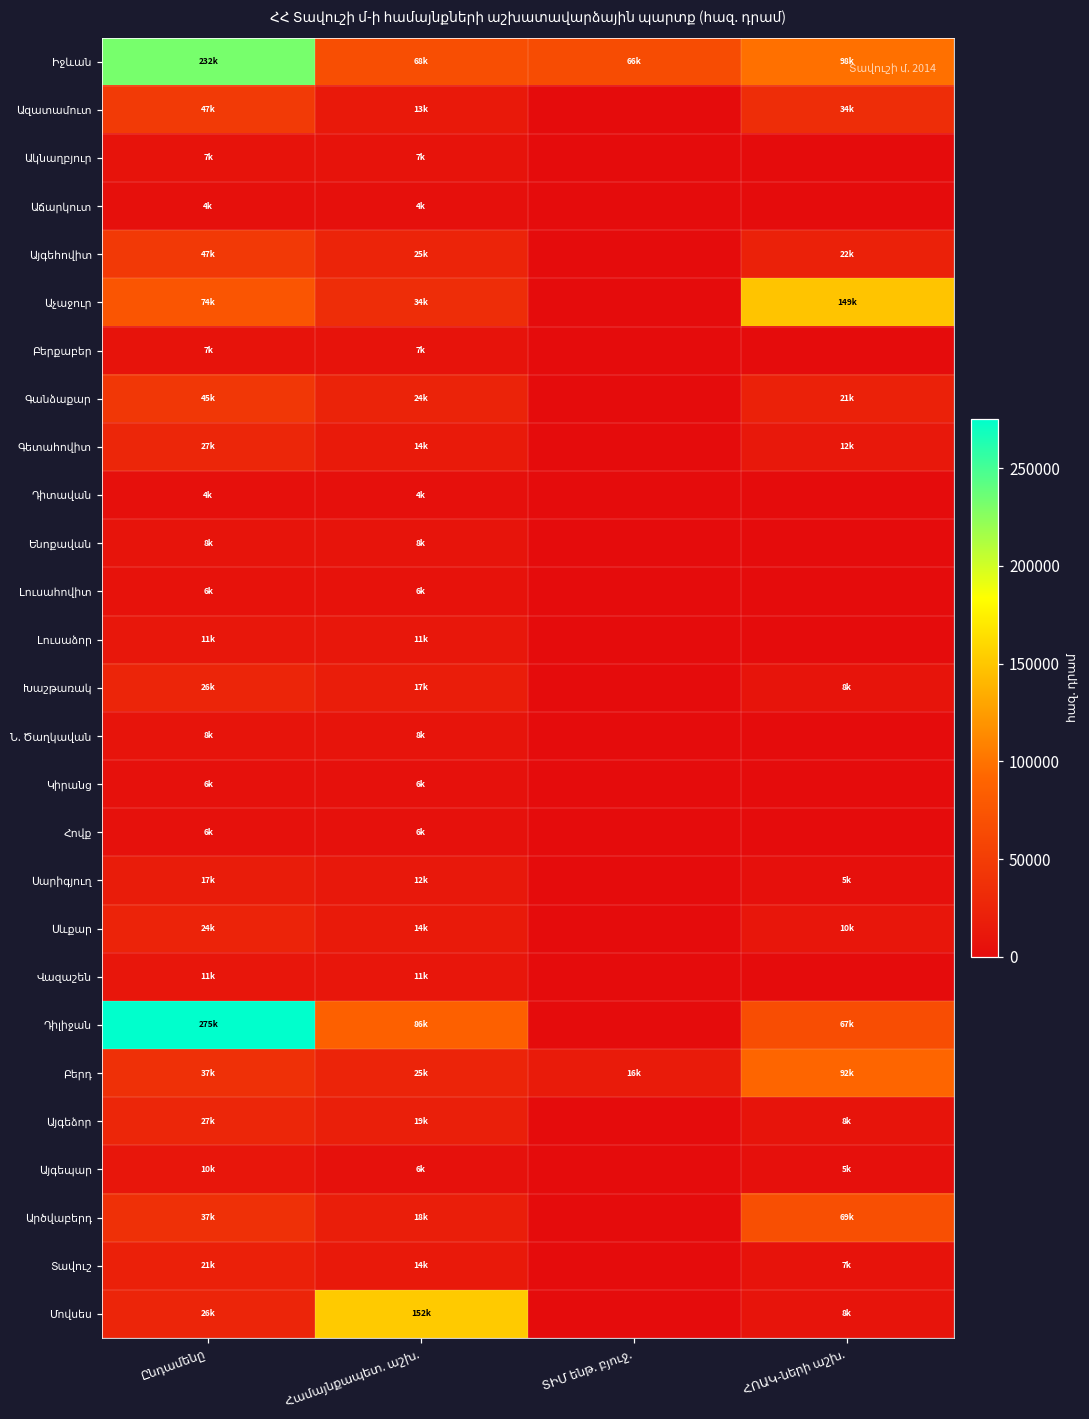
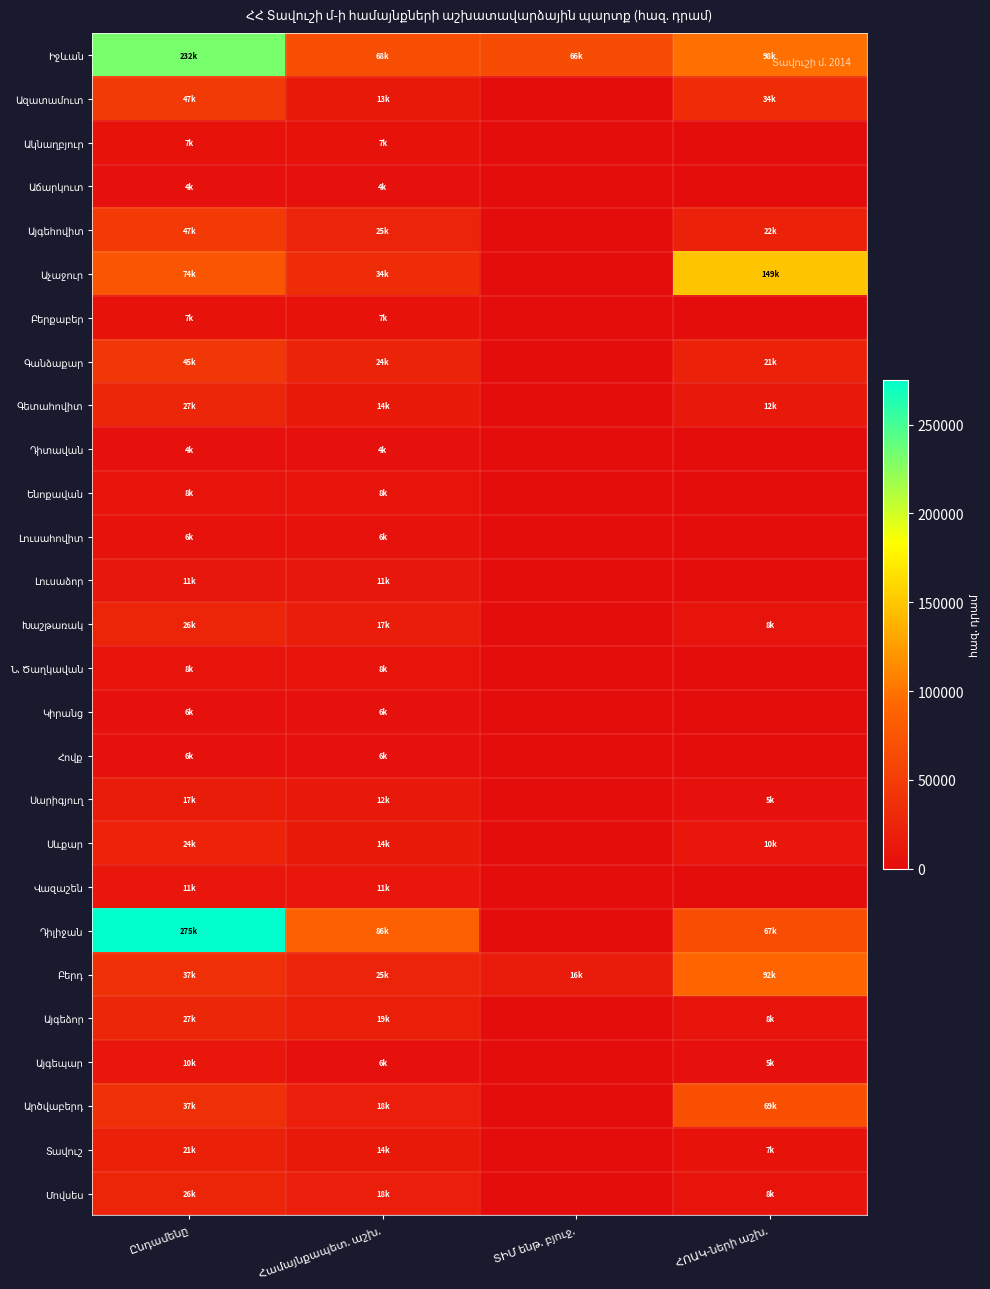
Մովսես, Համայնքապետ. աշխ.: 152k -> 18k
